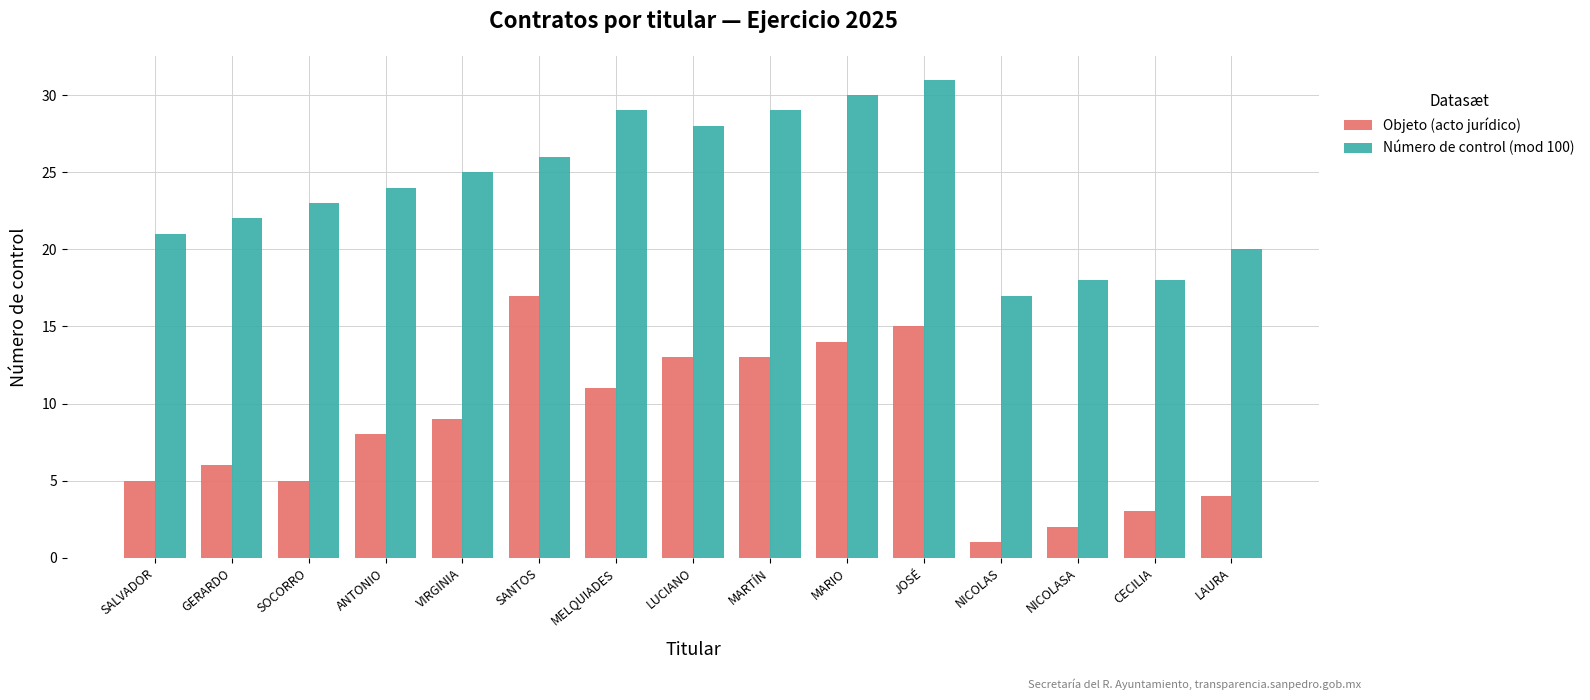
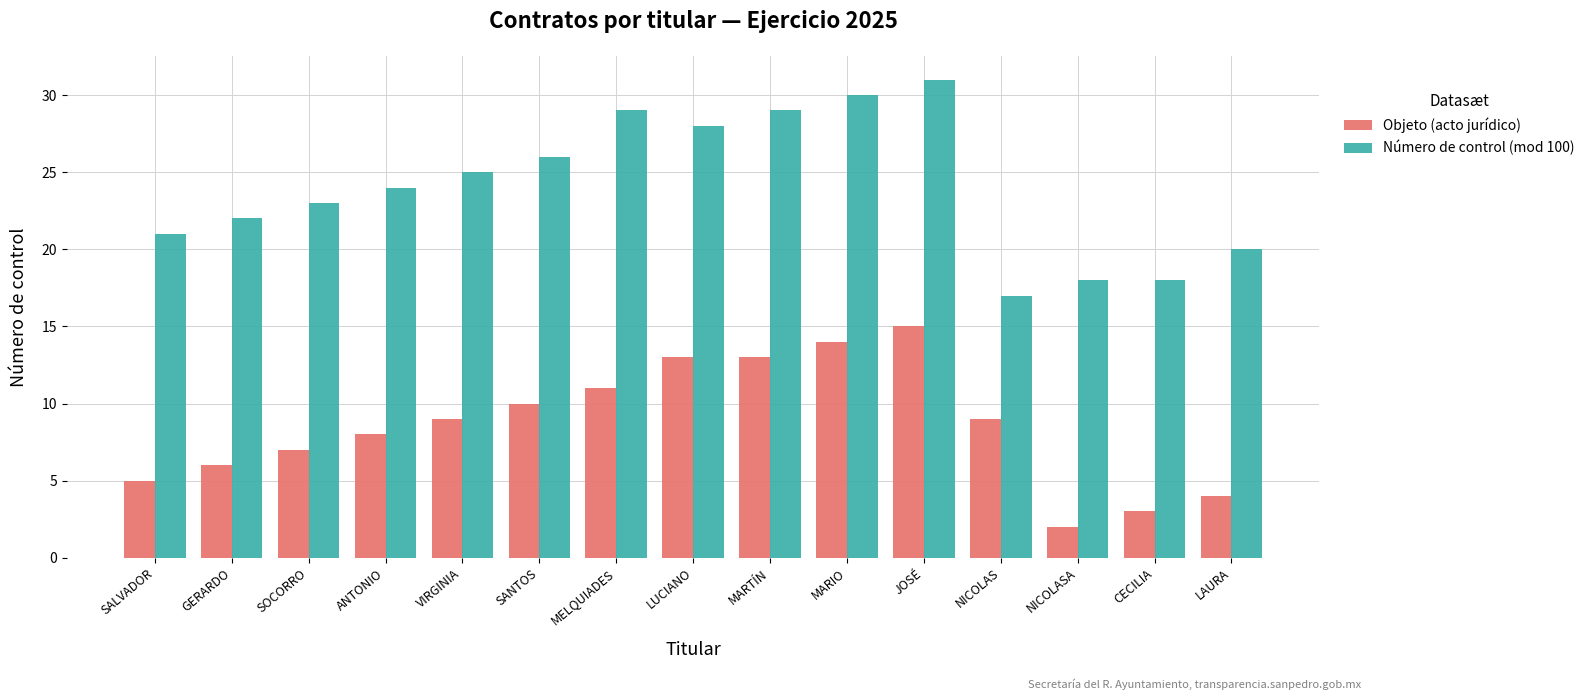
Objeto (acto jurídico), SOCORRO: 5 -> 7
Objeto (acto jurídico), SANTOS: 17 -> 10
Objeto (acto jurídico), NICOLAS: 1 -> 9
